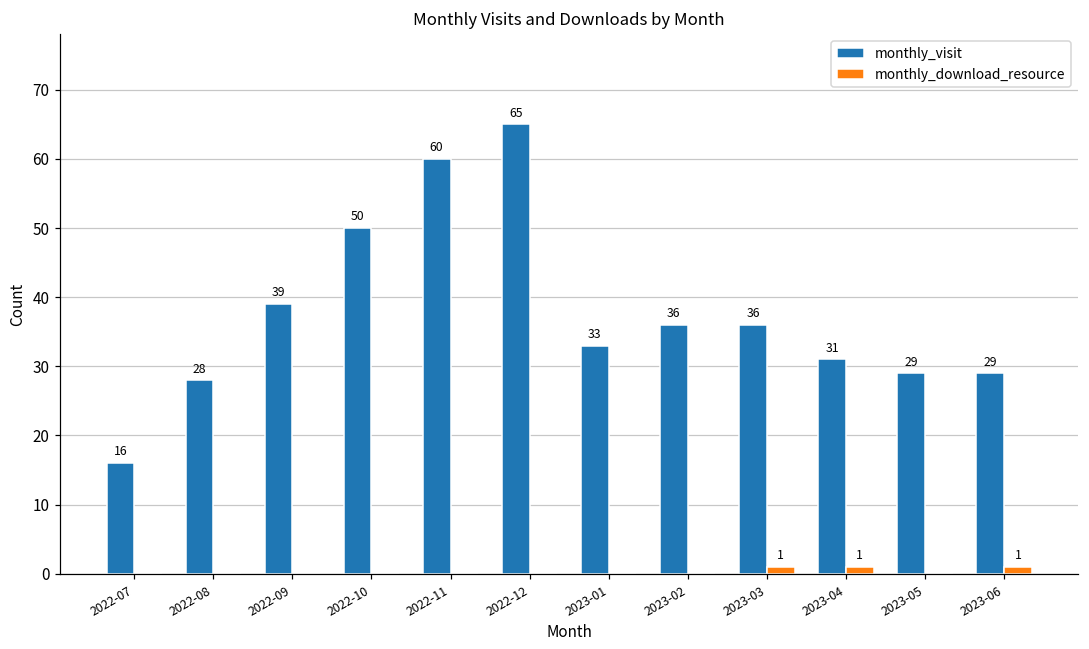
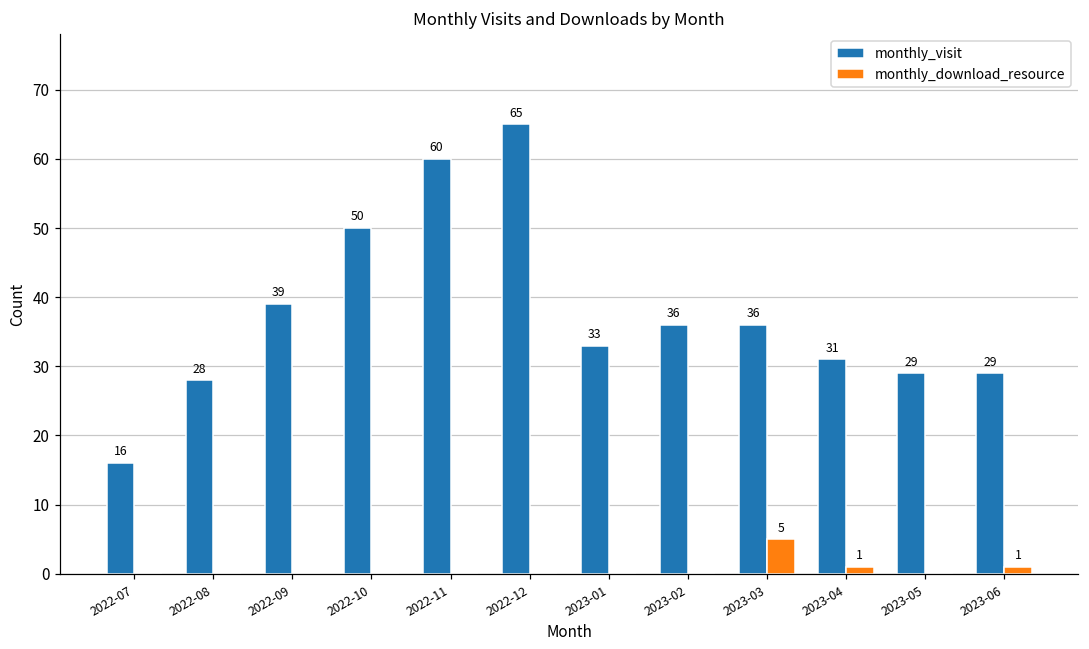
monthly_download_resource, 2023-03: 1 -> 5
